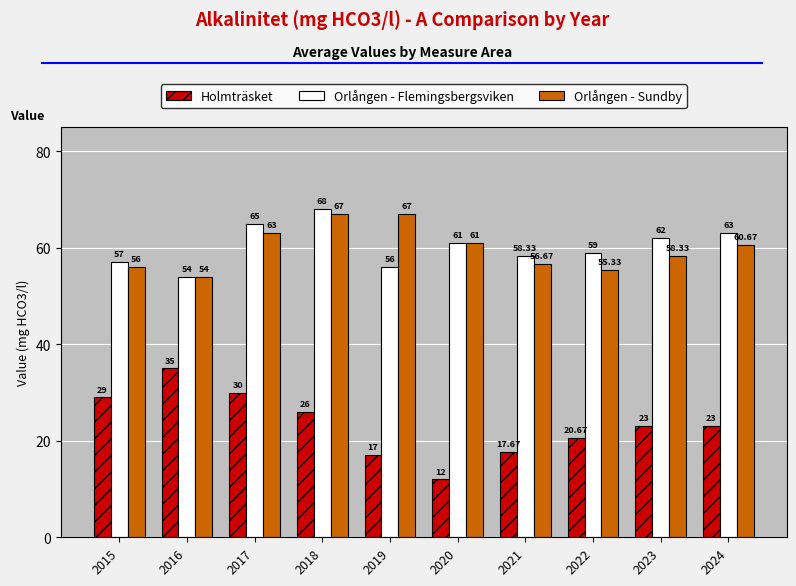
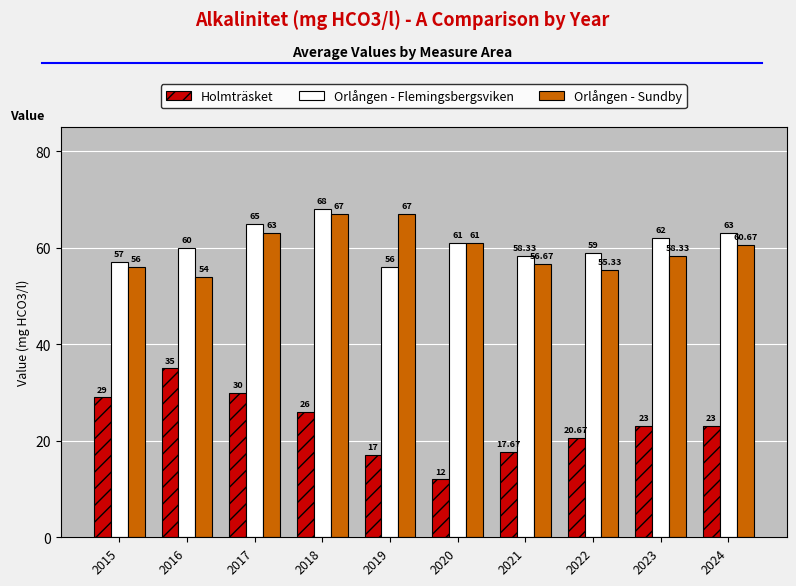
Orlången - Flemingsbergsviken, 2016: 54 -> 60
